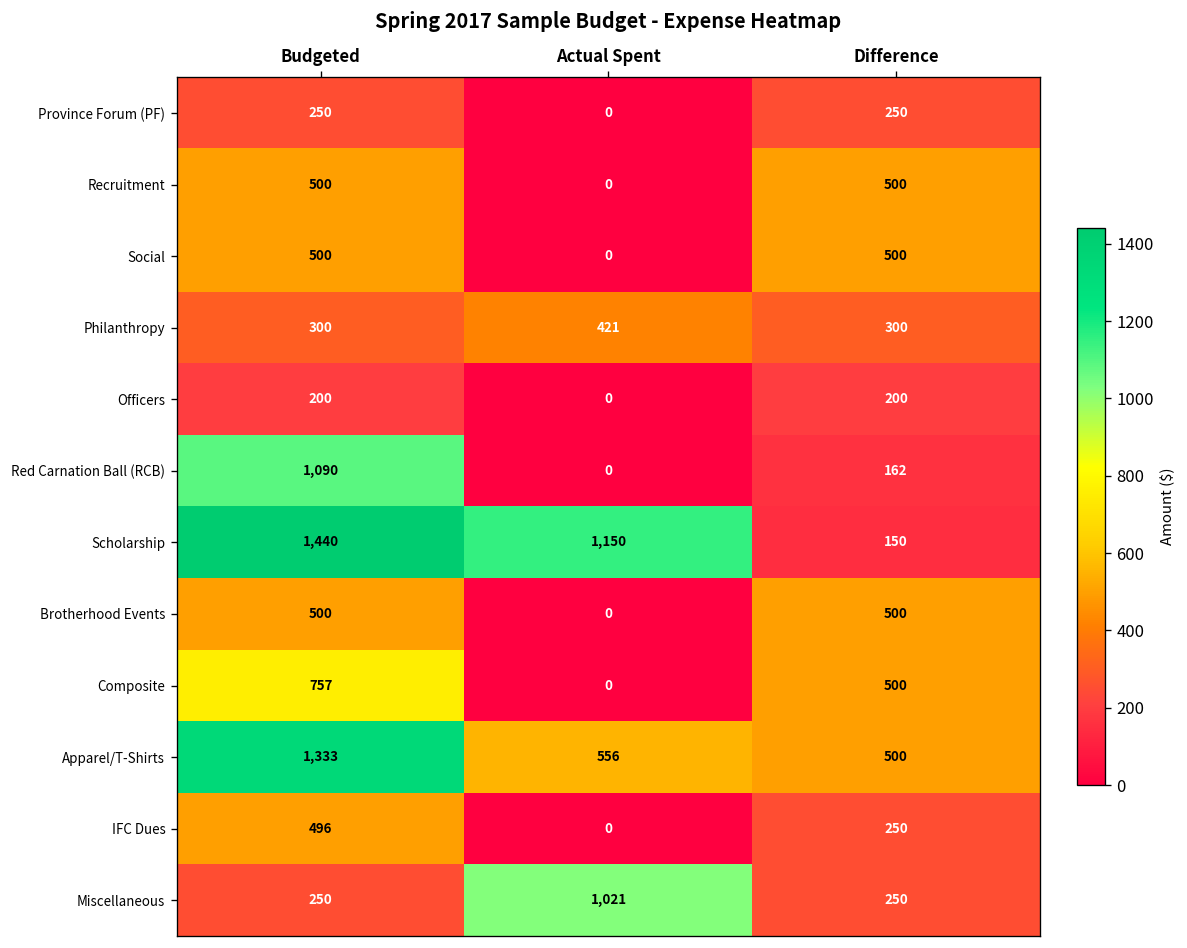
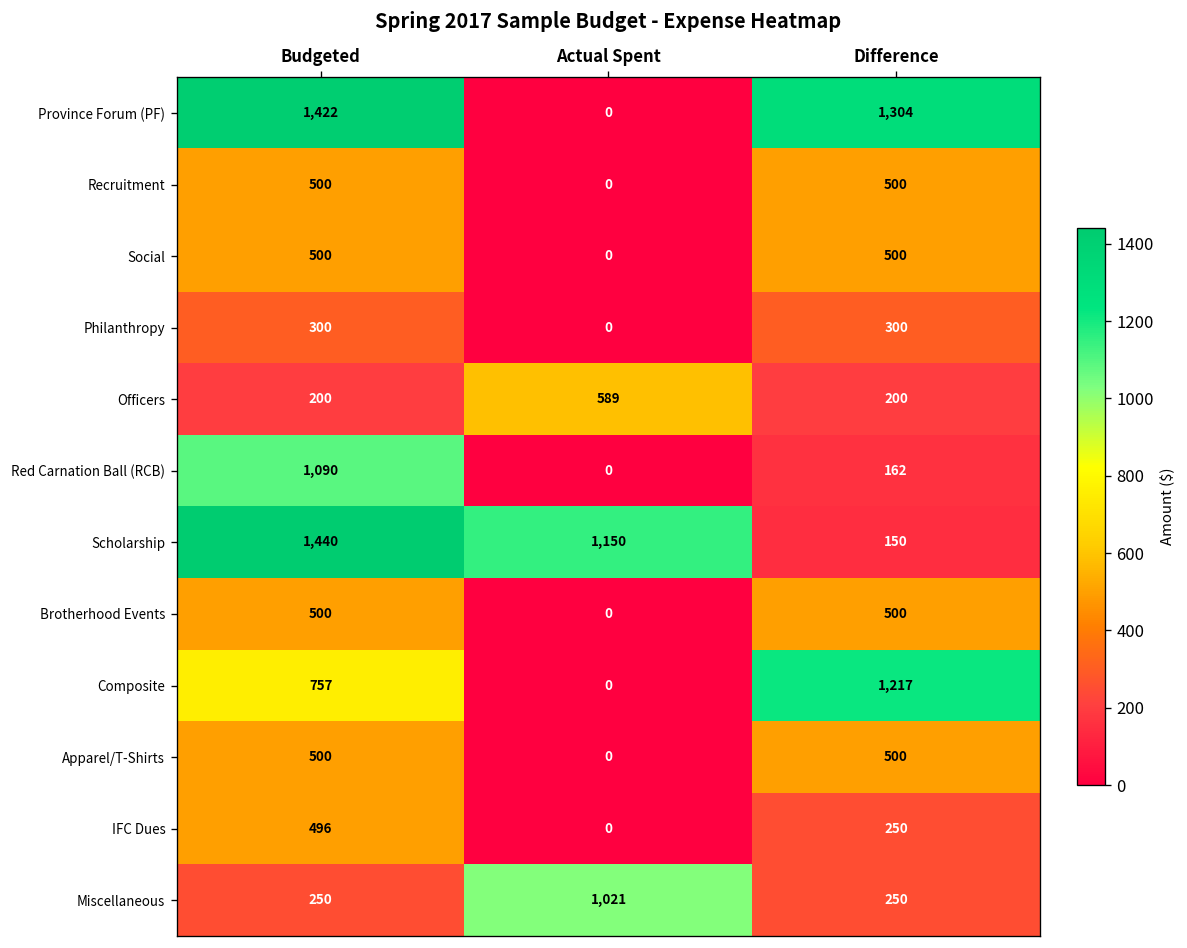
Province Forum (PF), Budgeted: 250 -> 1,422
Province Forum (PF), Difference: 250 -> 1,304
Philanthropy, Actual Spent: 421 -> 0
Officers, Actual Spent: 0 -> 589
Composite, Difference: 500 -> 1,217
Apparel/T-Shirts, Budgeted: 1,333 -> 500
Apparel/T-Shirts, Actual Spent: 556 -> 0
